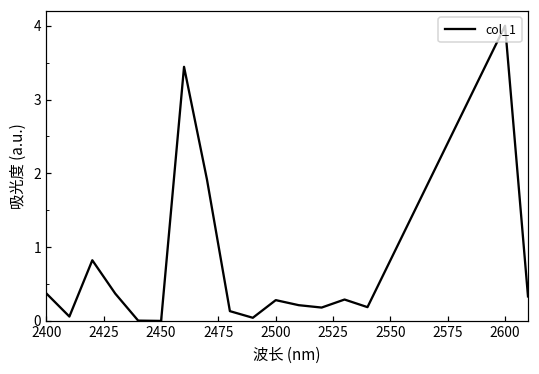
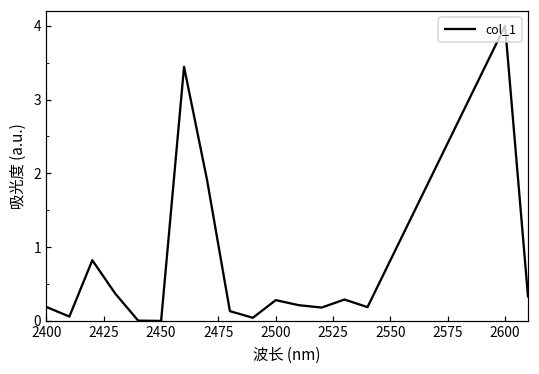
2400: 0.4 -> 0.2
